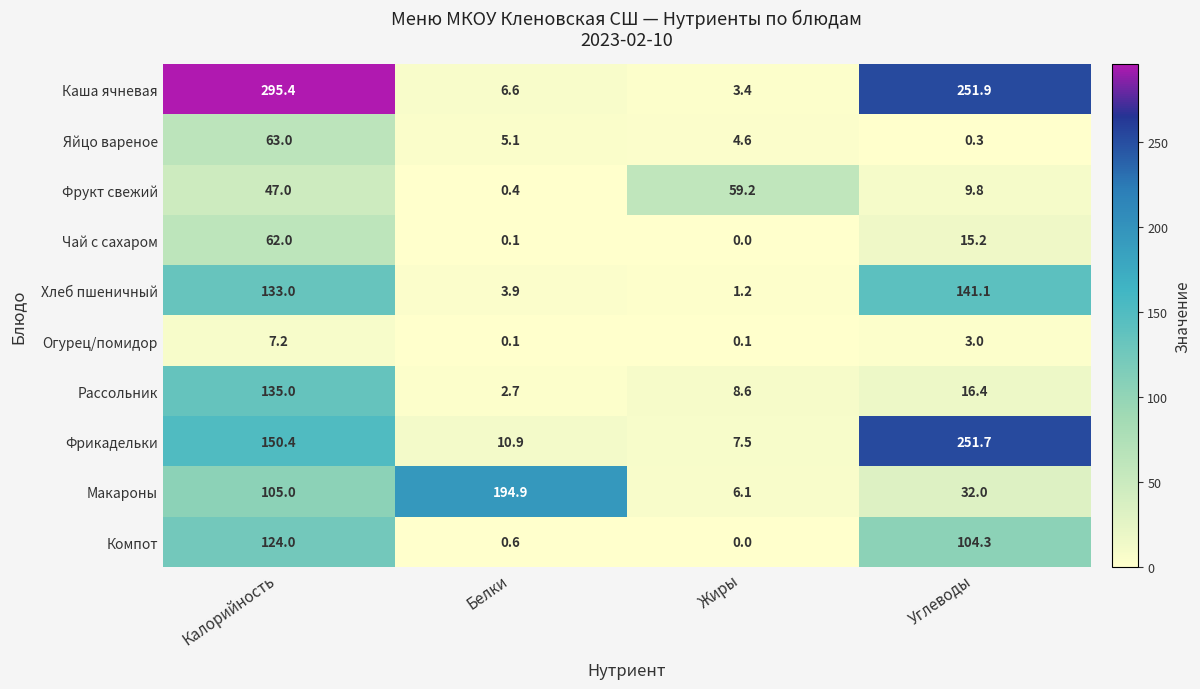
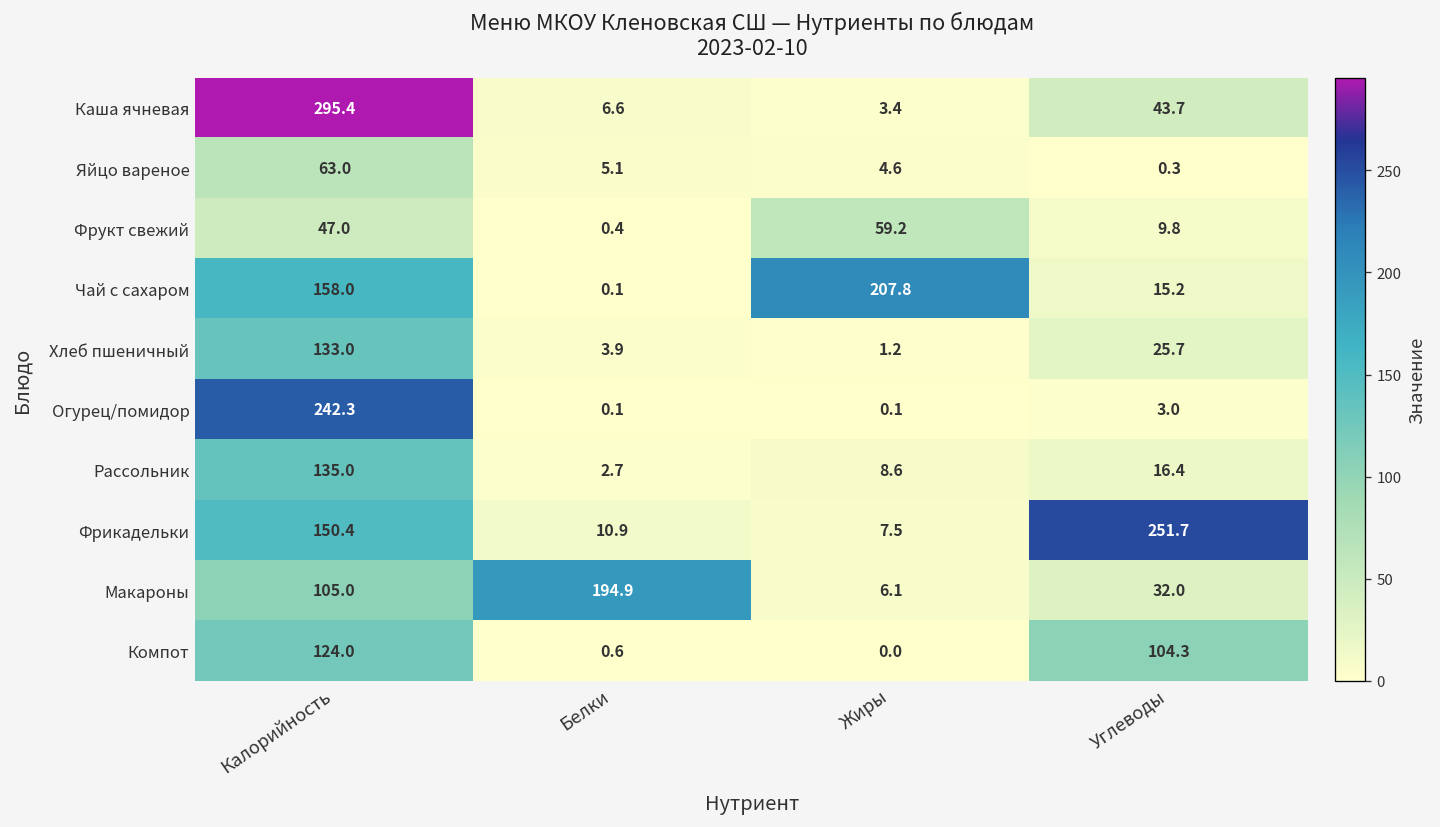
Каша ячневая, Углеводы: 251.9 -> 43.7
Чай с сахаром, Калорийность: 62.0 -> 158.0
Чай с сахаром, Жиры: 0.0 -> 207.8
Хлеб пшеничный, Углеводы: 141.1 -> 25.7
Огурец/помидор, Калорийность: 7.2 -> 242.3
